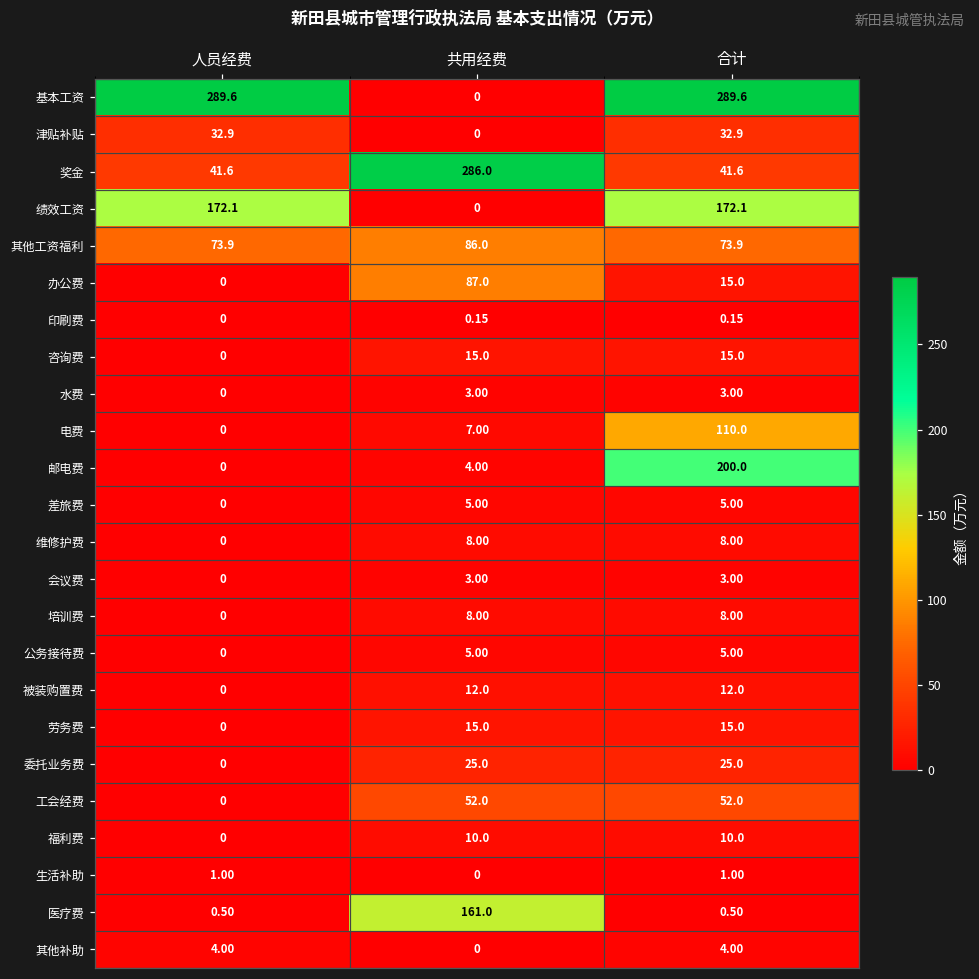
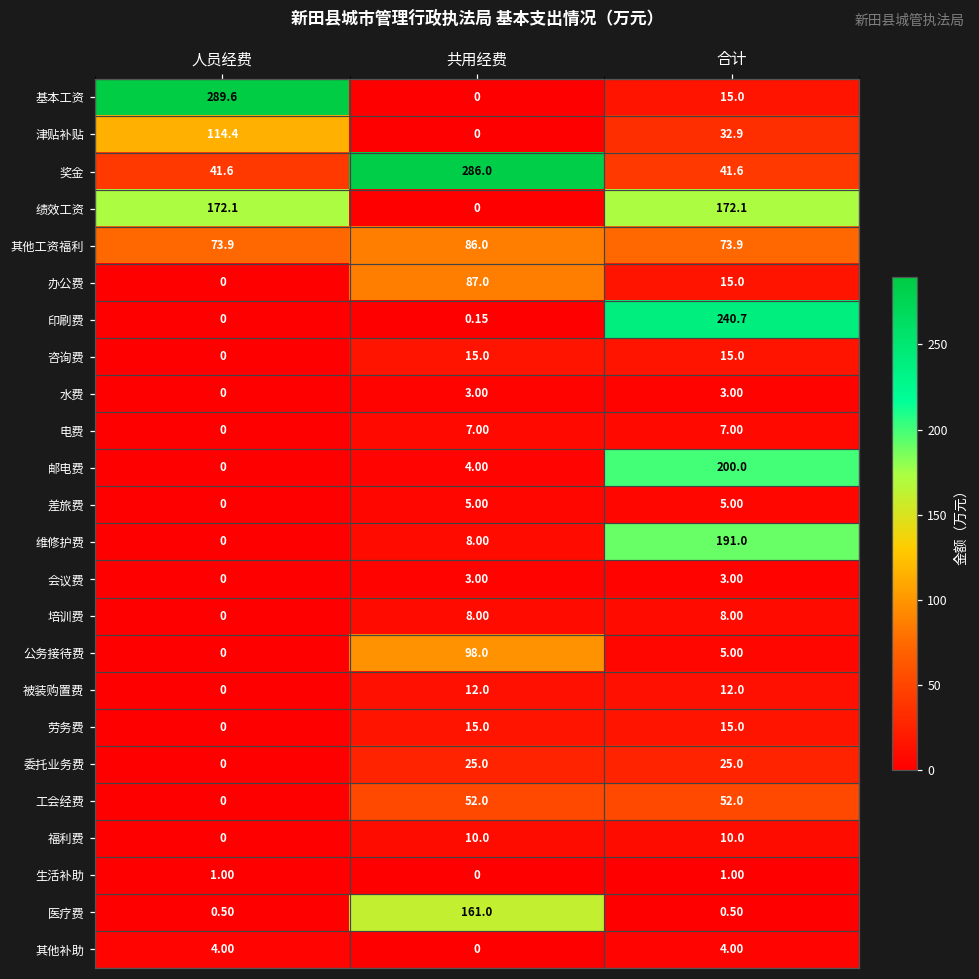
基本工资, 合计: 289.6 -> 15.0
津贴补贴, 人员经费: 32.9 -> 114.4
印刷费, 合计: 0.15 -> 240.7
电费, 合计: 110.0 -> 7.00
维修护费, 合计: 8.00 -> 191.0
公务接待费, 共用经费: 5.00 -> 98.0
